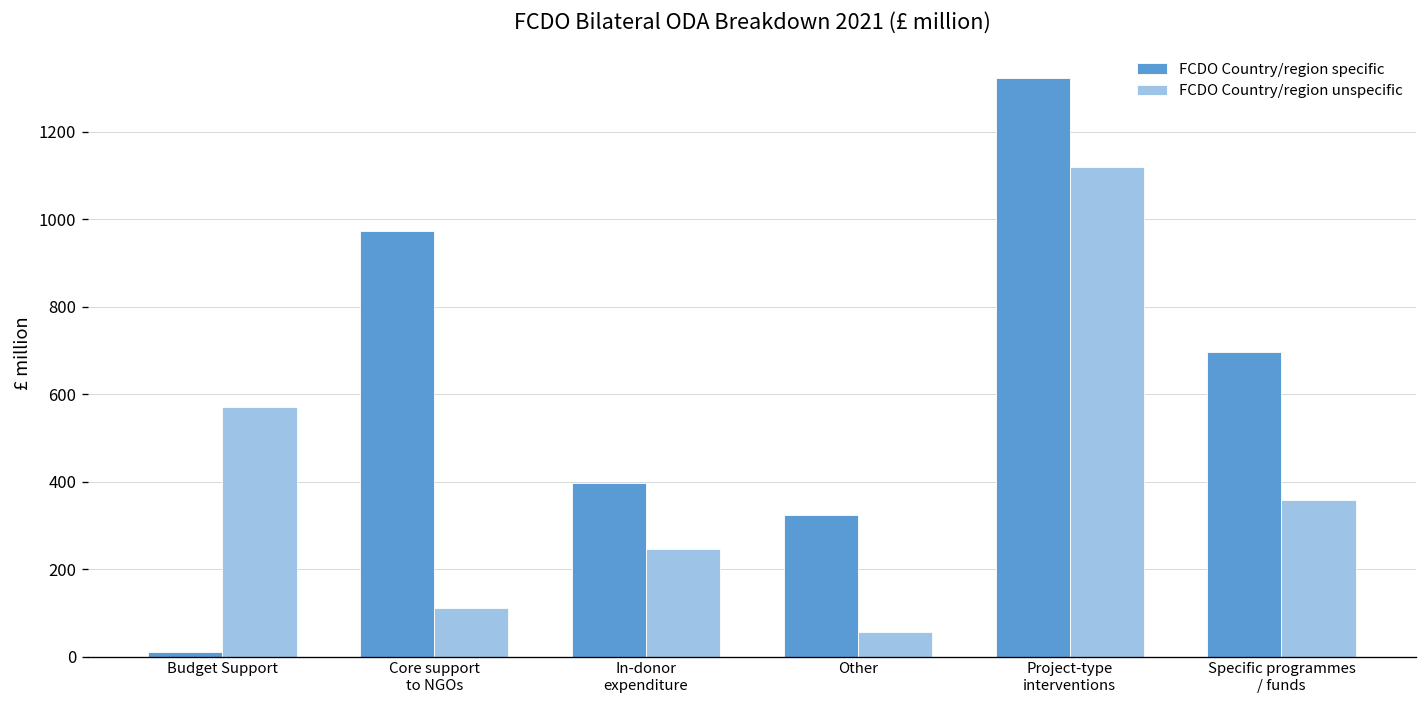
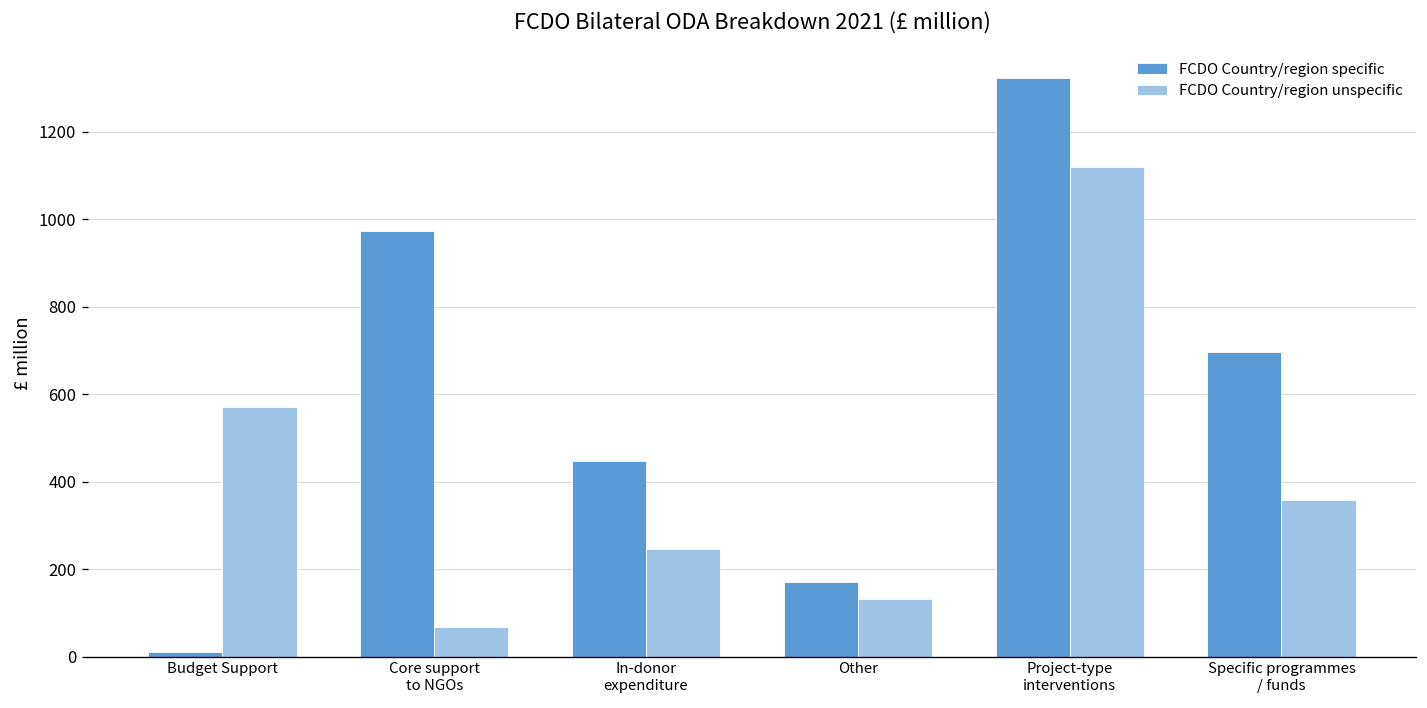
FCDO Country/region unspecific, Core support to NGOs: 110 -> 70
FCDO Country/region specific, In-donor expenditure: 400 -> 450
FCDO Country/region specific, Other: 320 -> 170
FCDO Country/region unspecific, Other: 60 -> 130
